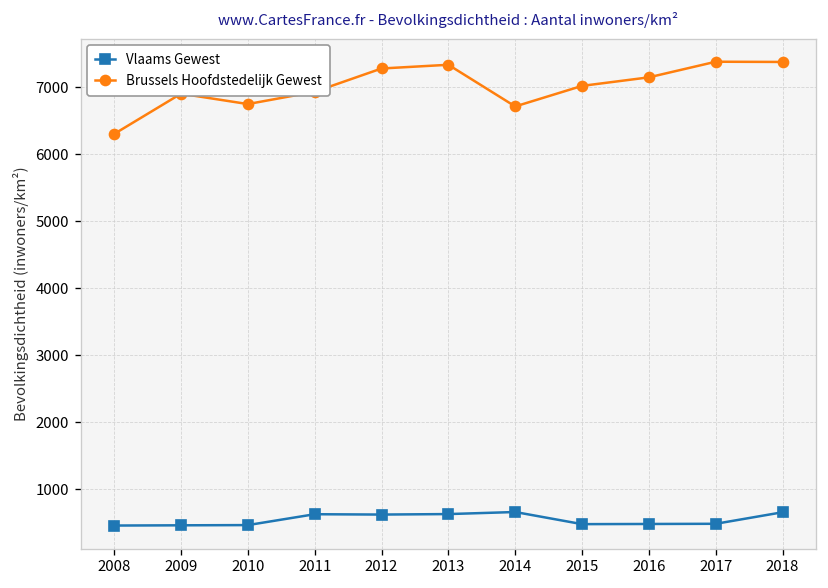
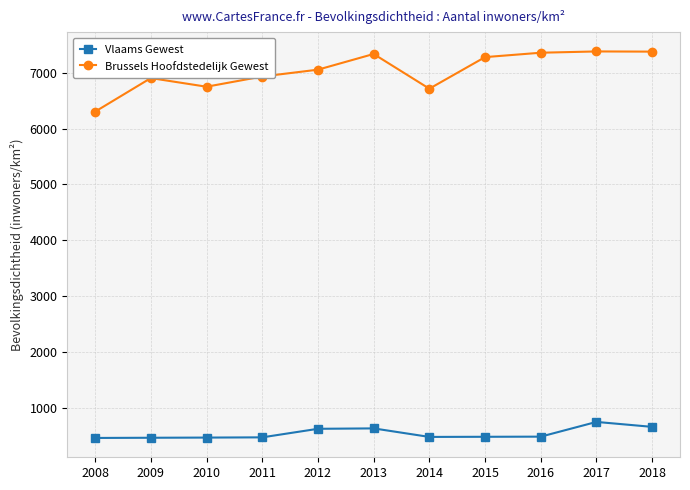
Vlaams Gewest, 2011: 600 -> 500
Brussels Hoofdstedelijk Gewest, 2012: 7300 -> 7100
Vlaams Gewest, 2014: 700 -> 500
Brussels Hoofdstedelijk Gewest, 2015: 7000 -> 7300
Brussels Hoofdstedelijk Gewest, 2016: 7200 -> 7400
Vlaams Gewest, 2017: 500 -> 700
